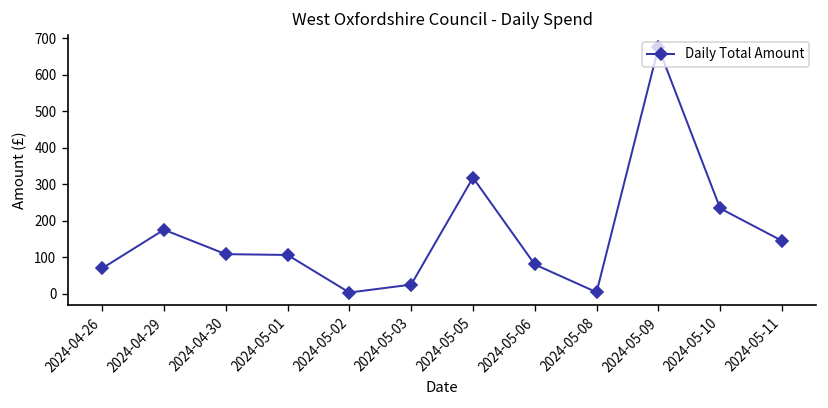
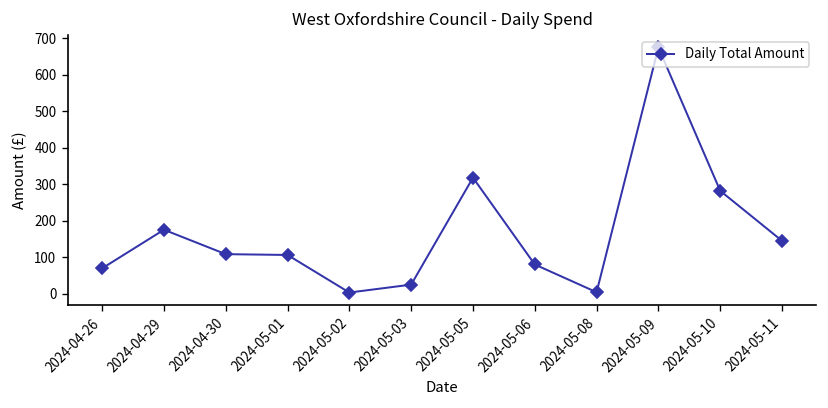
2024-05-10: 230 -> 280
